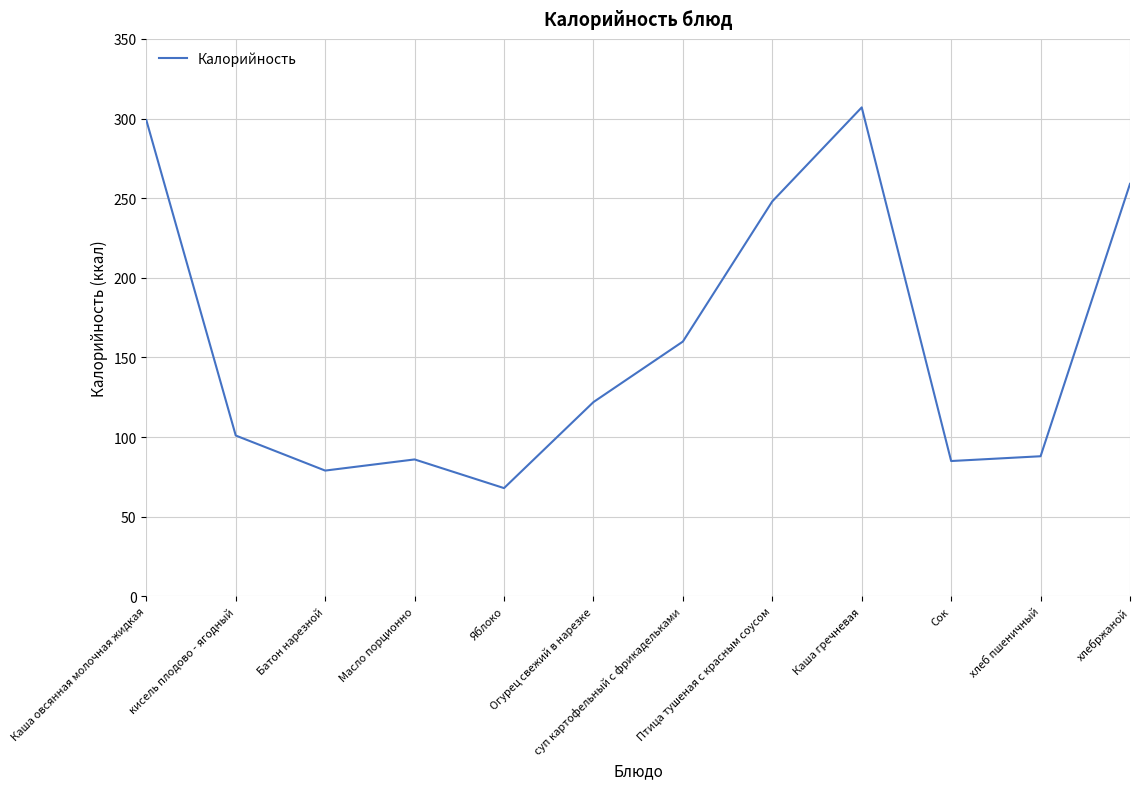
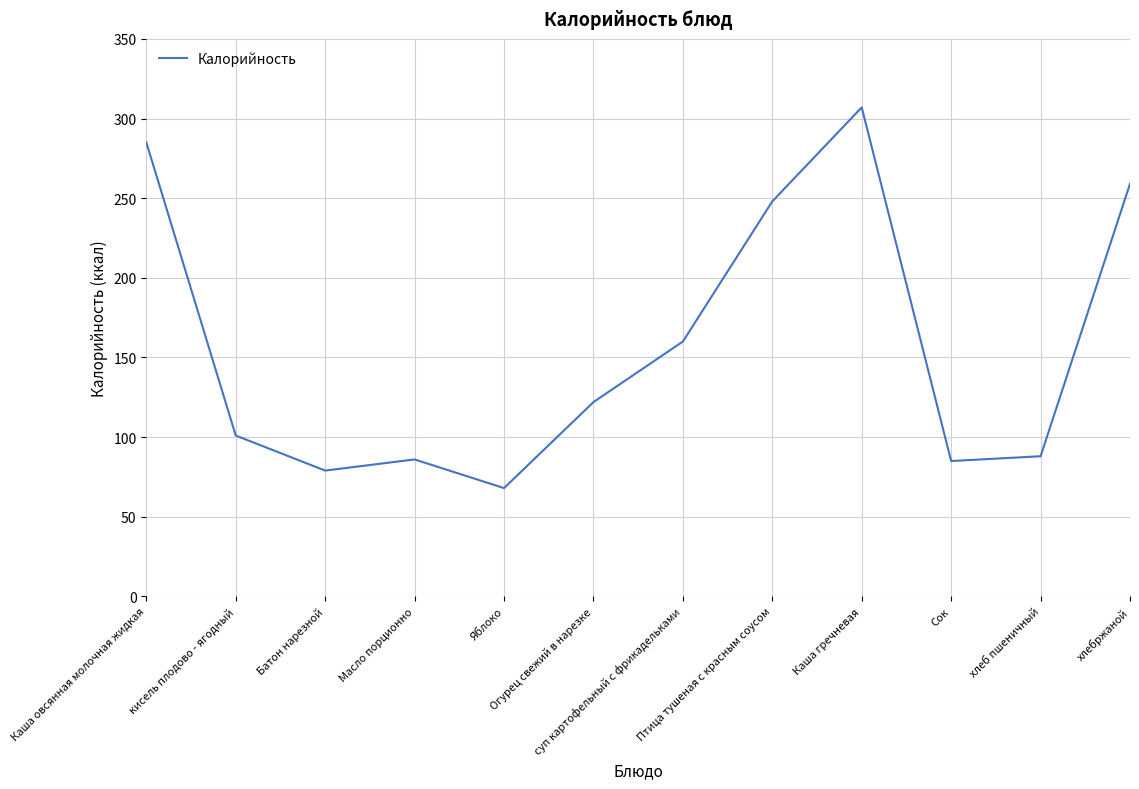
Каша овсянная молочная жидкая: 299 -> 285
